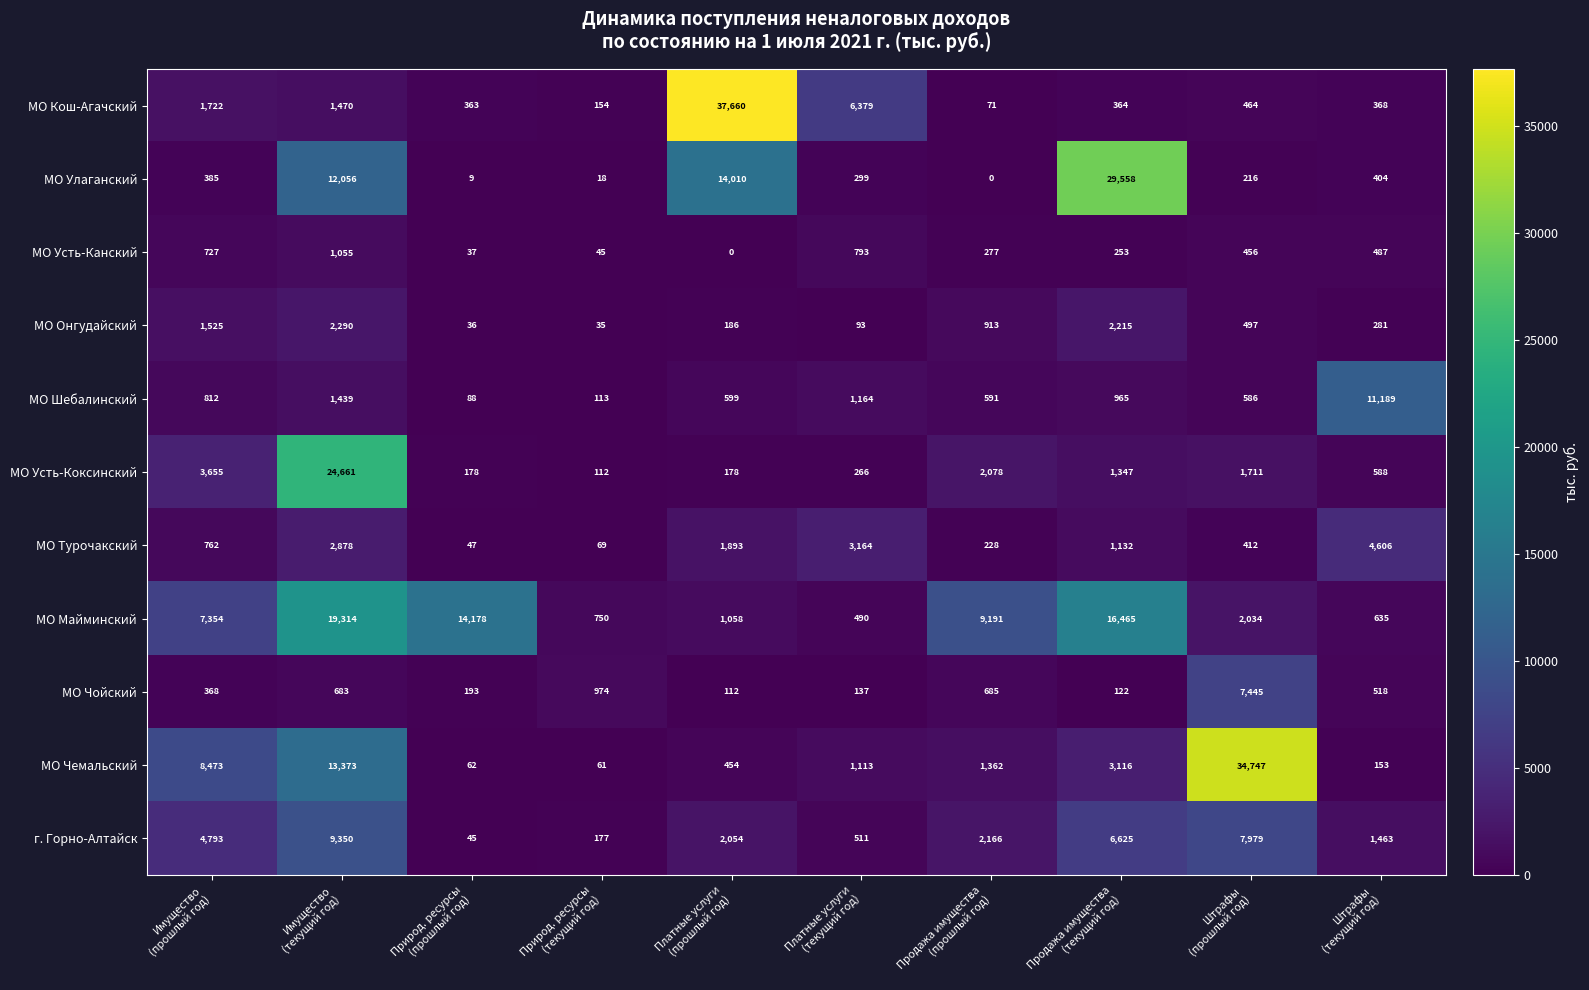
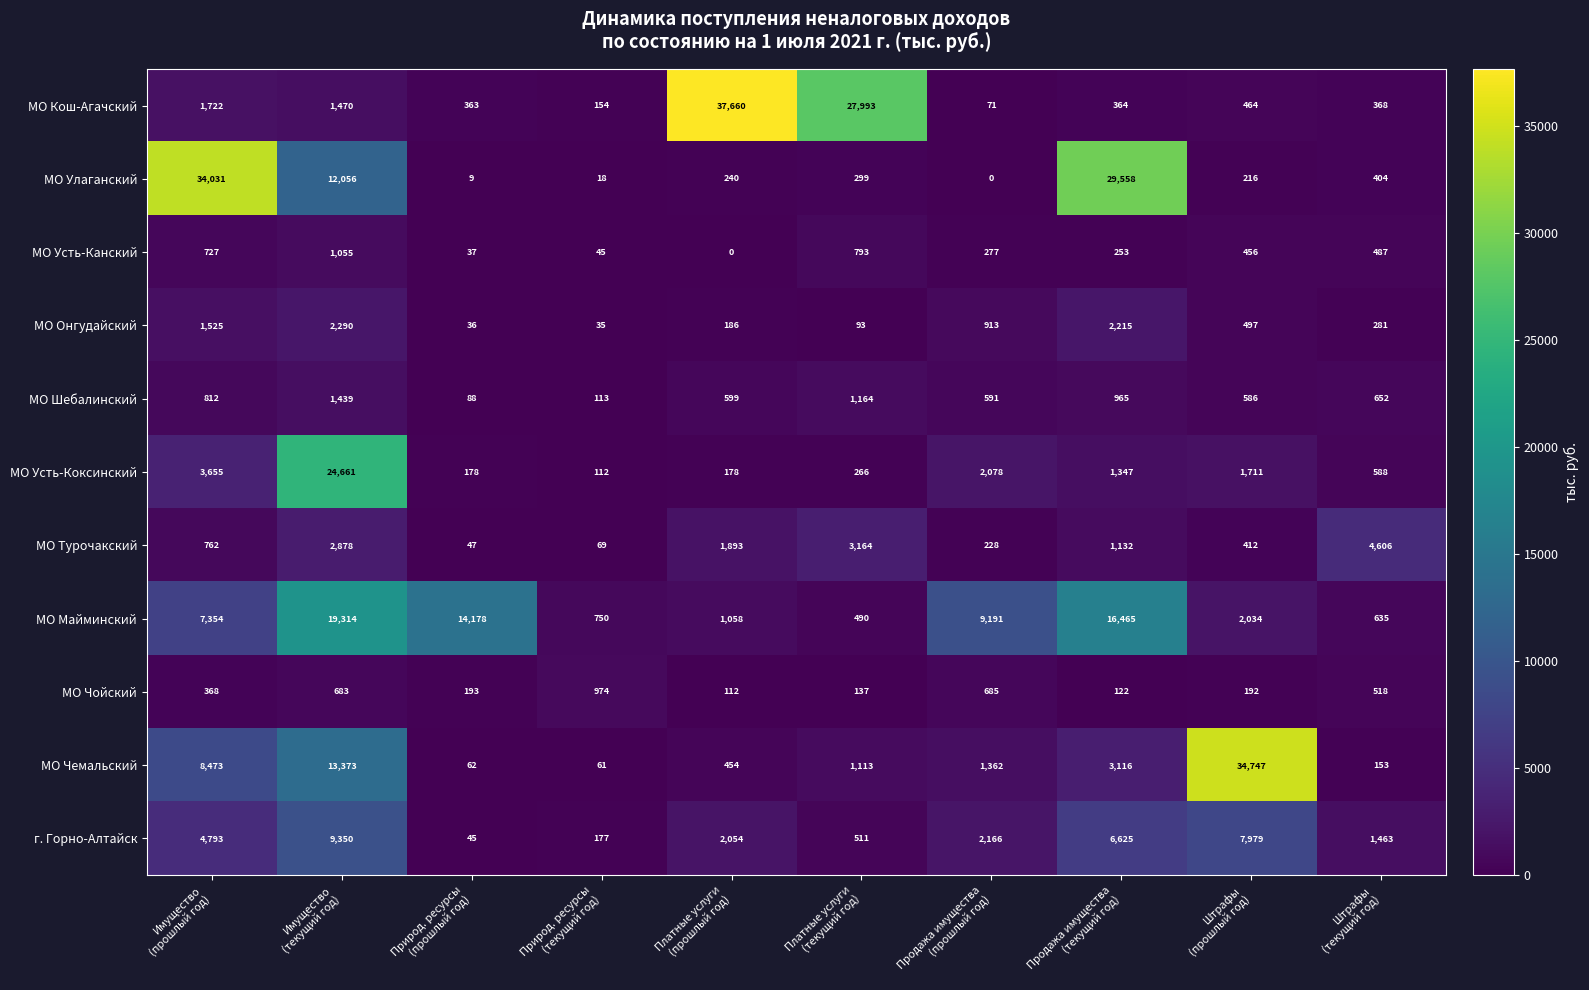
МО Кош-Агачский, Платные услуги (текущий год): 6,379 -> 27,993
МО Улаганский, Имущество (прошлый год): 385 -> 34,031
МО Улаганский, Платные услуги (прошлый год): 14,010 -> 240
МО Шебалинский, Штрафы (текущий год): 11,189 -> 652
МО Чойский, Штрафы (прошлый год): 7,445 -> 192
